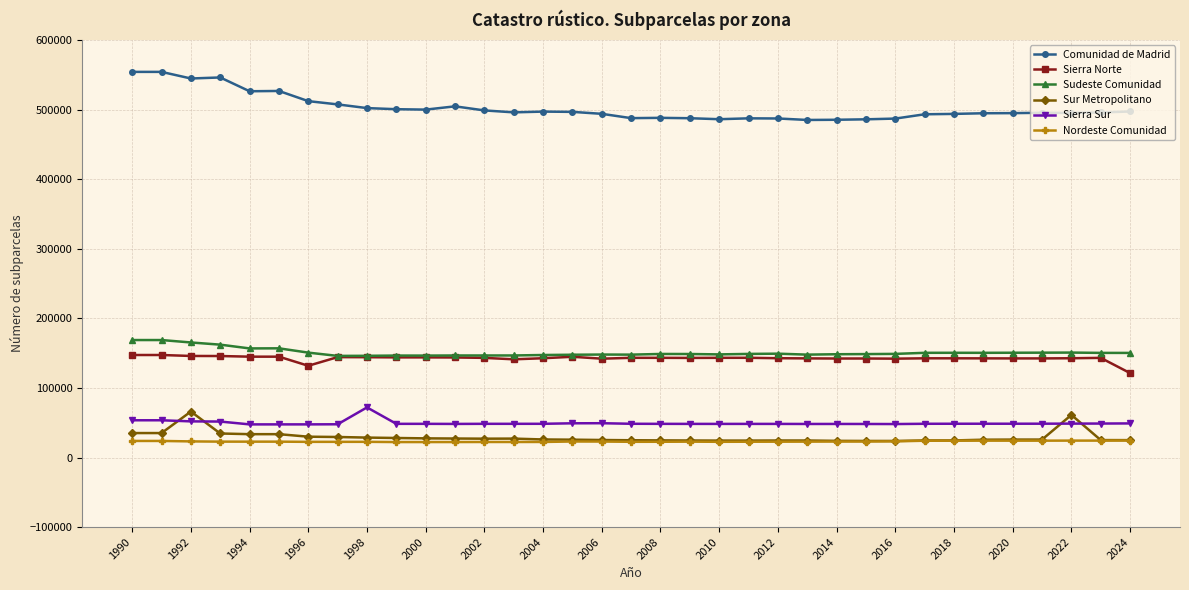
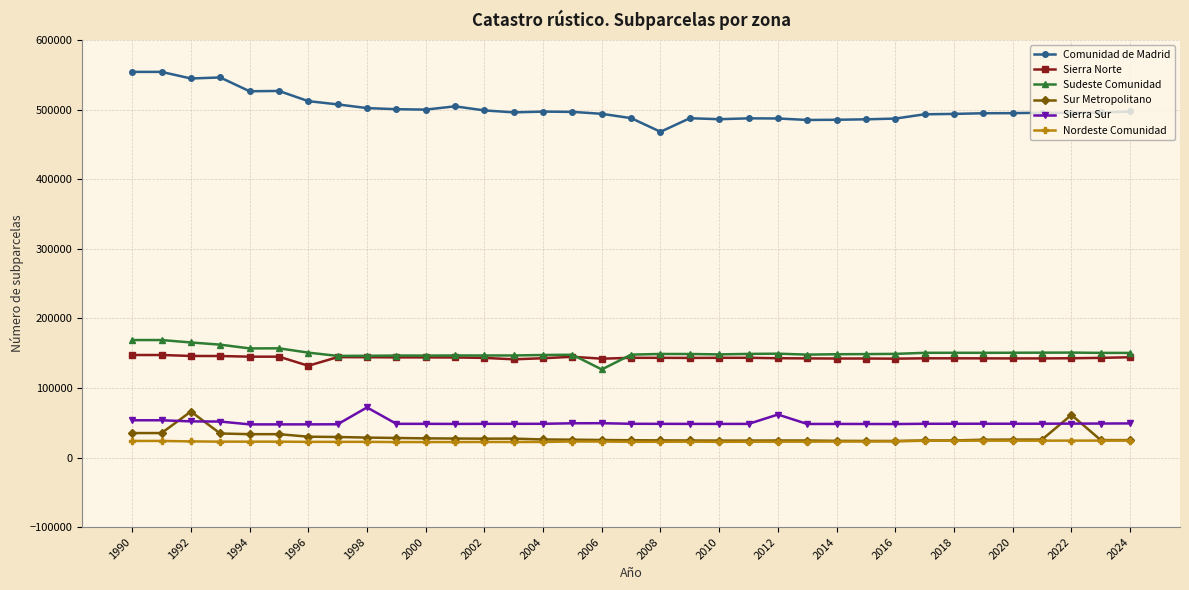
Sudeste Comunidad, 2006: 150000 -> 130000
Comunidad de Madrid, 2008: 490000 -> 470000
Sierra Sur, 2012: 50000 -> 60000
Sierra Norte, 2024: 120000 -> 140000
